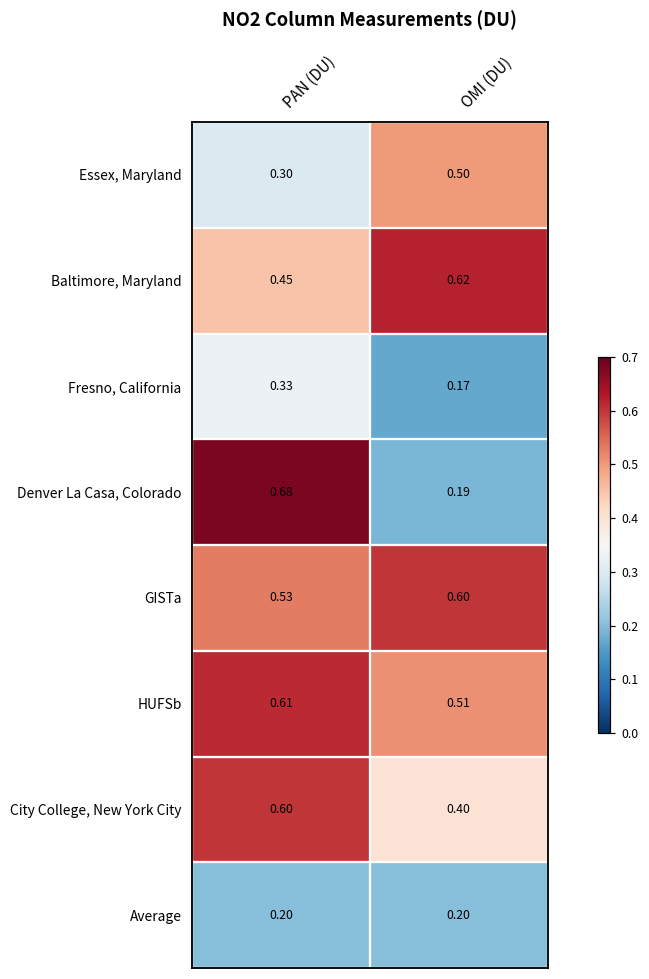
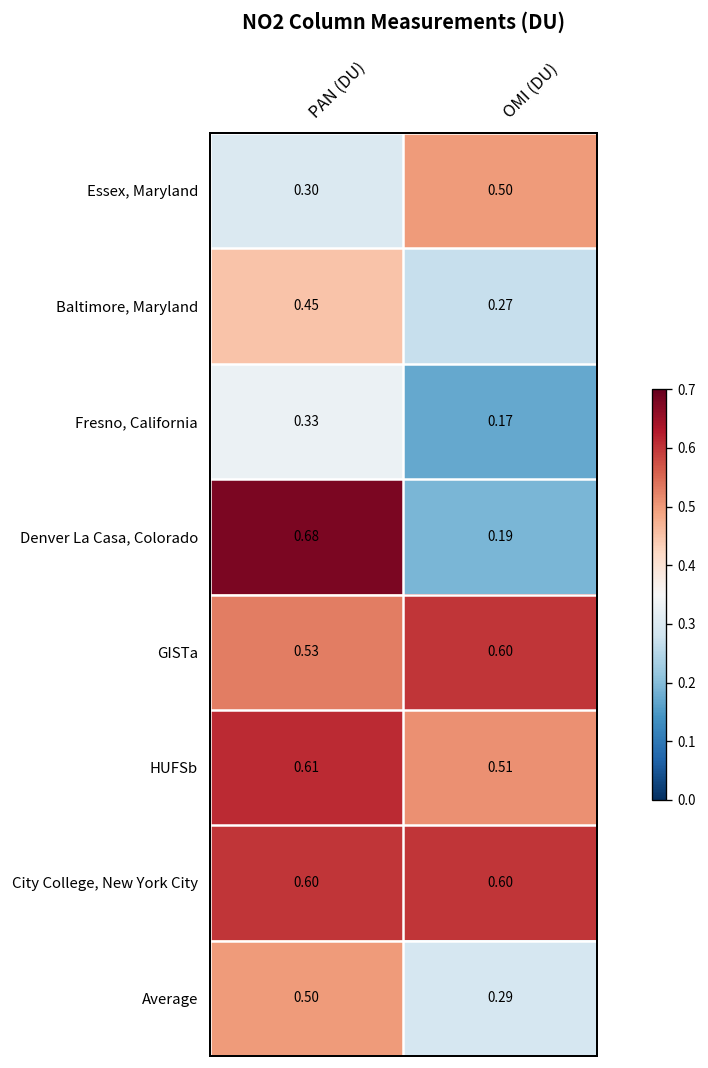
Baltimore, Maryland, OMI (DU): 0.62 -> 0.27
City College, New York City, OMI (DU): 0.40 -> 0.60
Average, PAN (DU): 0.20 -> 0.50
Average, OMI (DU): 0.20 -> 0.29
